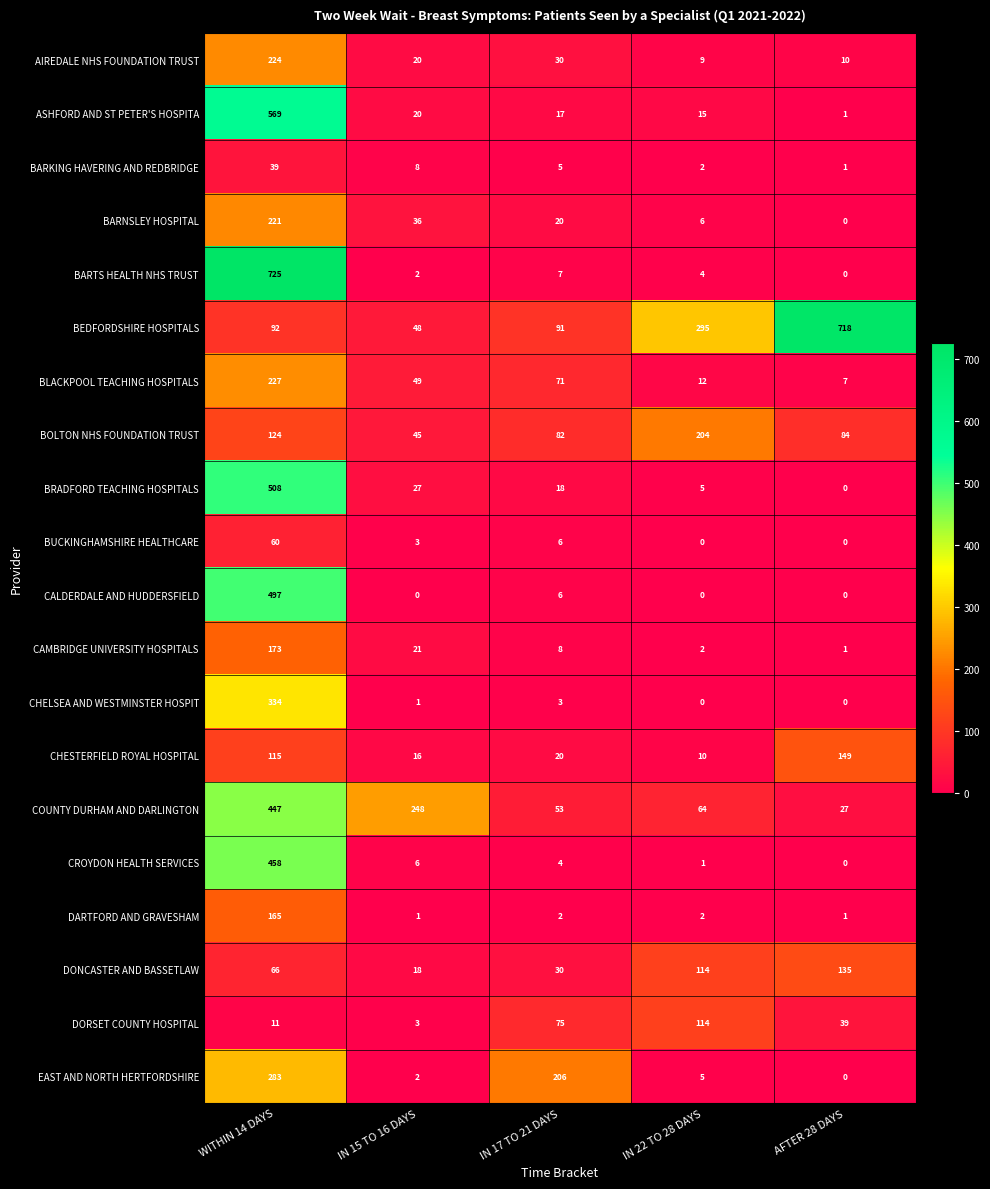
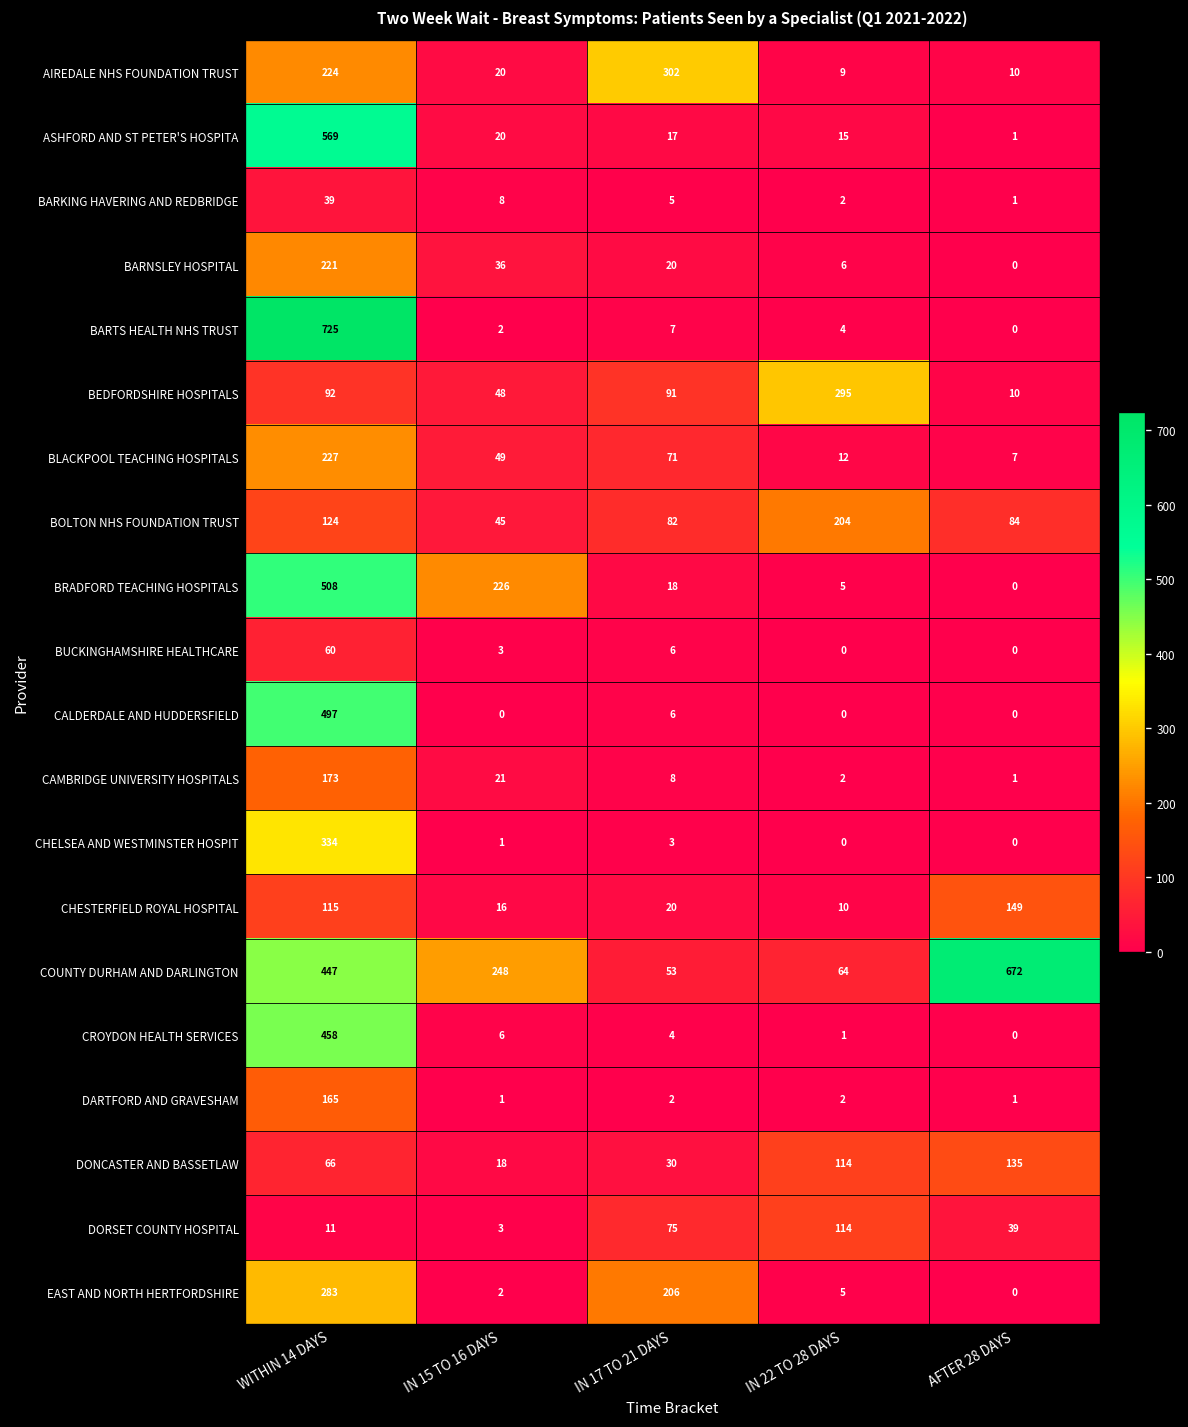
AIREDALE NHS FOUNDATION TRUST, IN 17 TO 21 DAYS: 30 -> 302
BEDFORDSHIRE HOSPITALS, AFTER 28 DAYS: 718 -> 10
BRADFORD TEACHING HOSPITALS, IN 15 TO 16 DAYS: 27 -> 226
COUNTY DURHAM AND DARLINGTON, AFTER 28 DAYS: 27 -> 672
